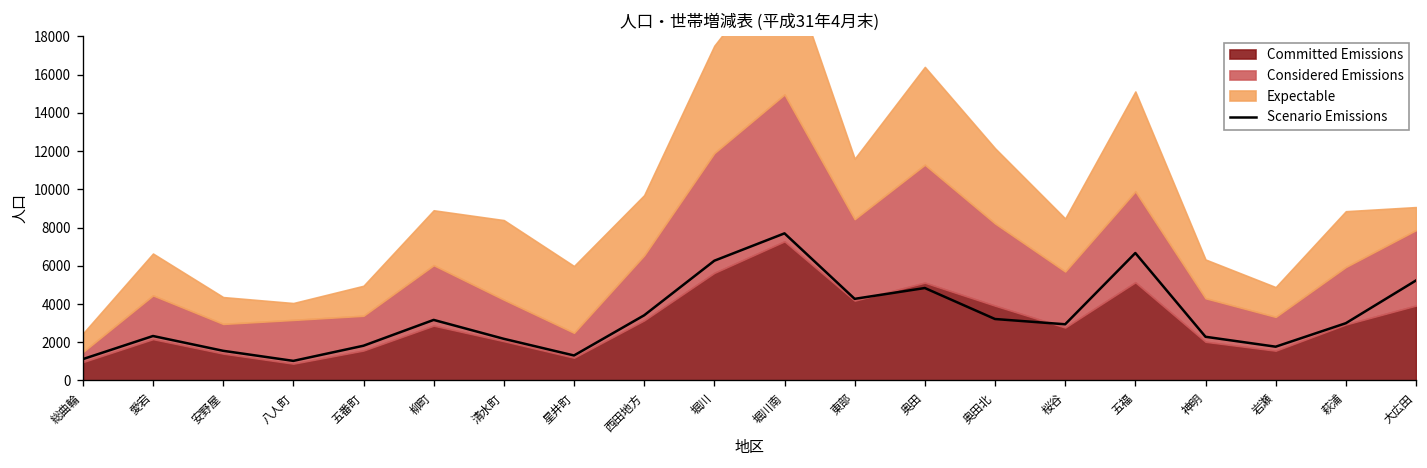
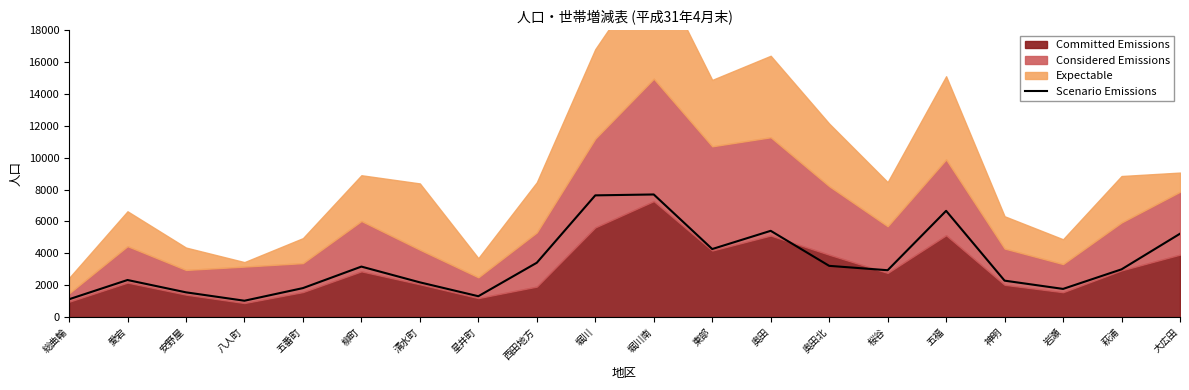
Expectable, 八人町: 900 -> 300
Expectable, 星井町: 3500 -> 1200
Committed Emissions, 西田地方: 3100 -> 1900
Scenario Emissions, 堀川: 6300 -> 7600
Considered Emissions, 堀川: 6300 -> 5600
Considered Emissions, 東部: 4300 -> 6500
Expectable, 東部: 3200 -> 4200
Scenario Emissions, 奥田: 4800 -> 5400
